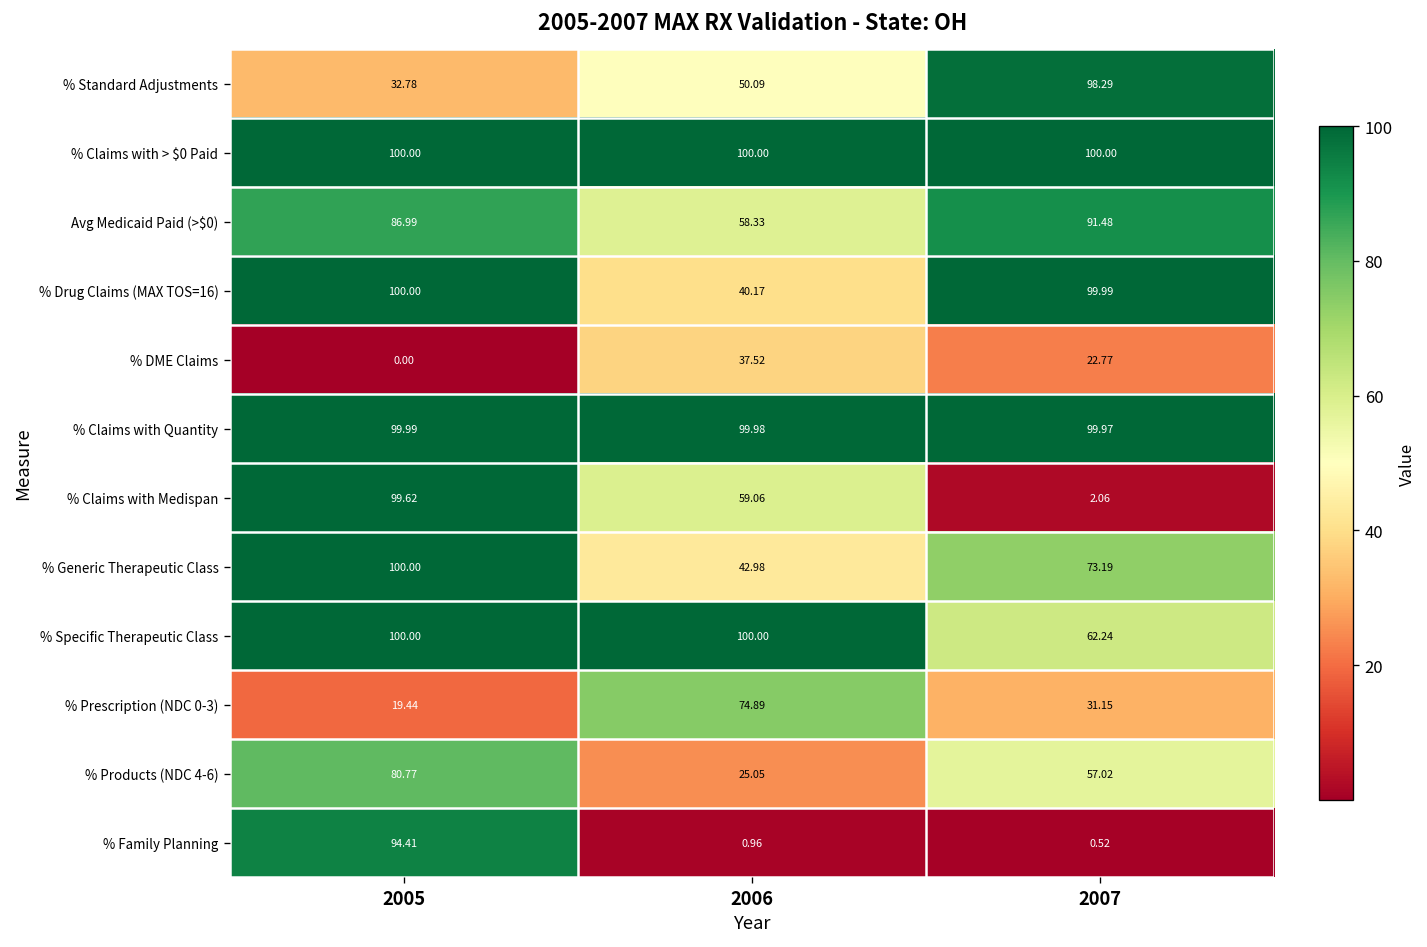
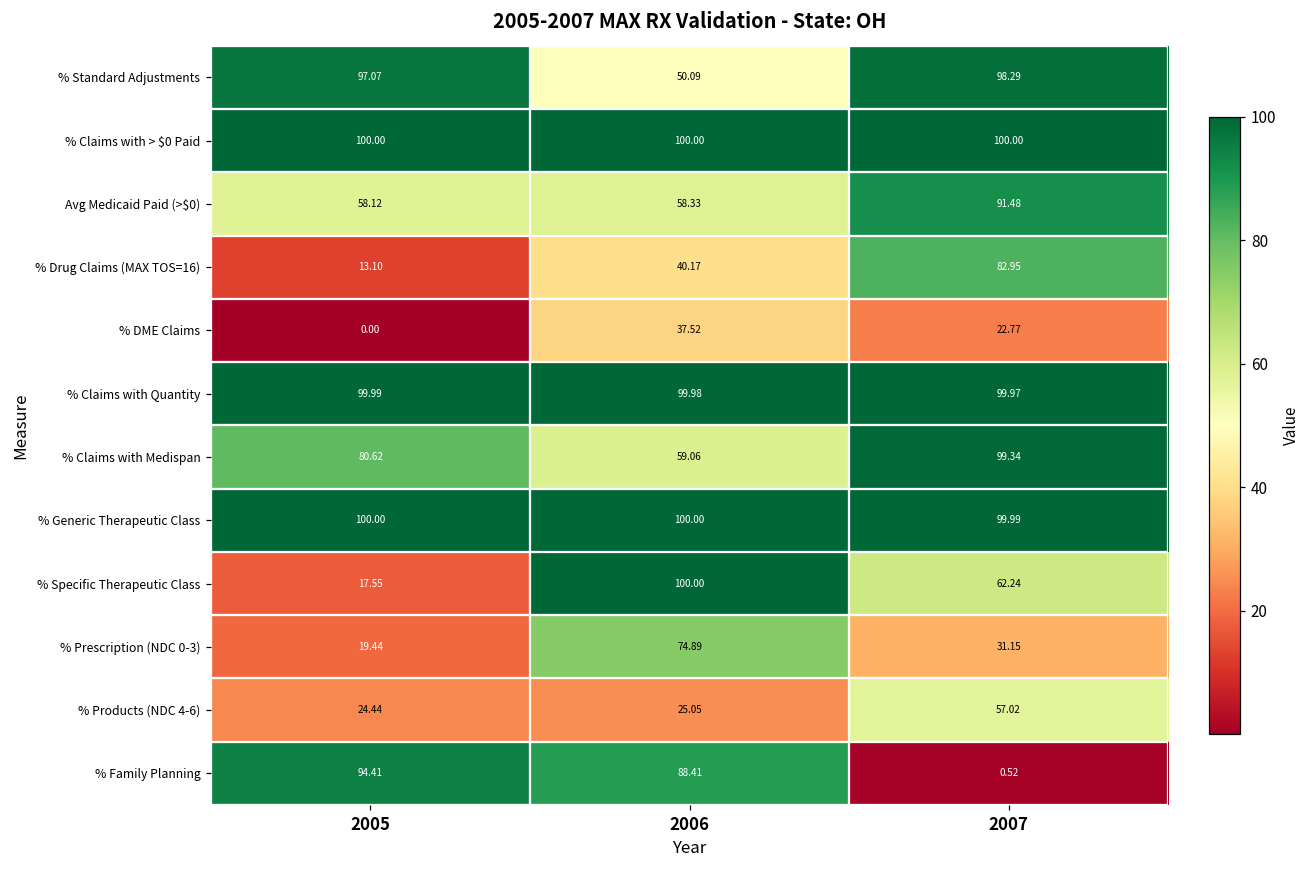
% Standard Adjustments, 2005: 32.78 -> 97.07
Avg Medicaid Paid (>$0), 2005: 86.99 -> 58.12
% Drug Claims (MAX TOS=16), 2005: 100.00 -> 13.10
% Drug Claims (MAX TOS=16), 2007: 99.99 -> 82.95
% Claims with Medispan, 2005: 99.62 -> 80.62
% Claims with Medispan, 2007: 2.06 -> 99.34
% Generic Therapeutic Class, 2006: 42.98 -> 100.00
% Generic Therapeutic Class, 2007: 73.19 -> 99.99
% Specific Therapeutic Class, 2005: 100.00 -> 17.55
% Products (NDC 4-6), 2005: 80.77 -> 24.44
% Family Planning, 2006: 0.96 -> 88.41
